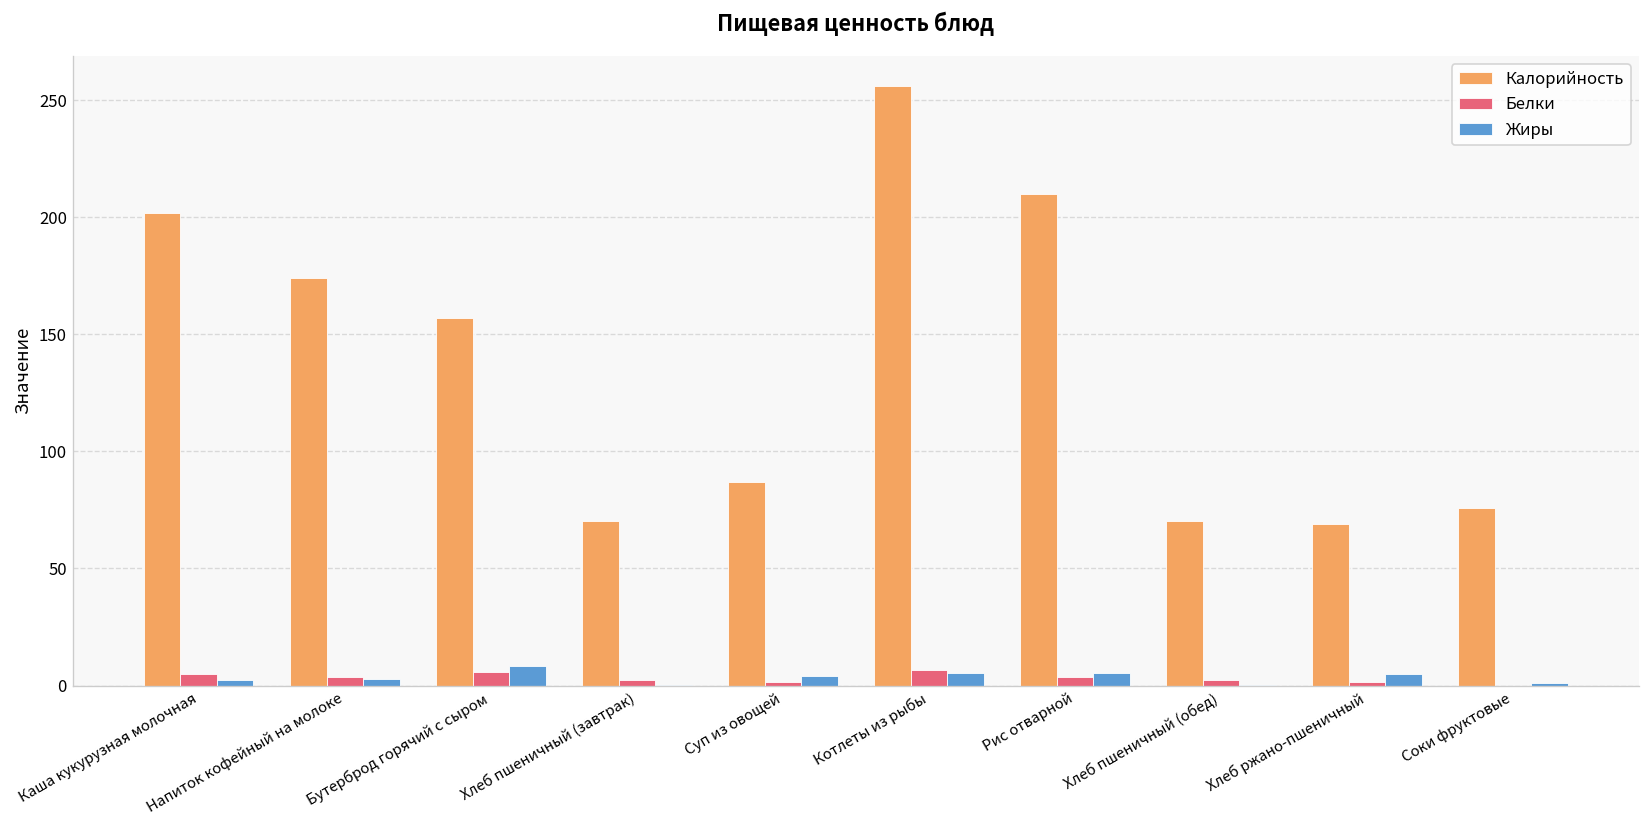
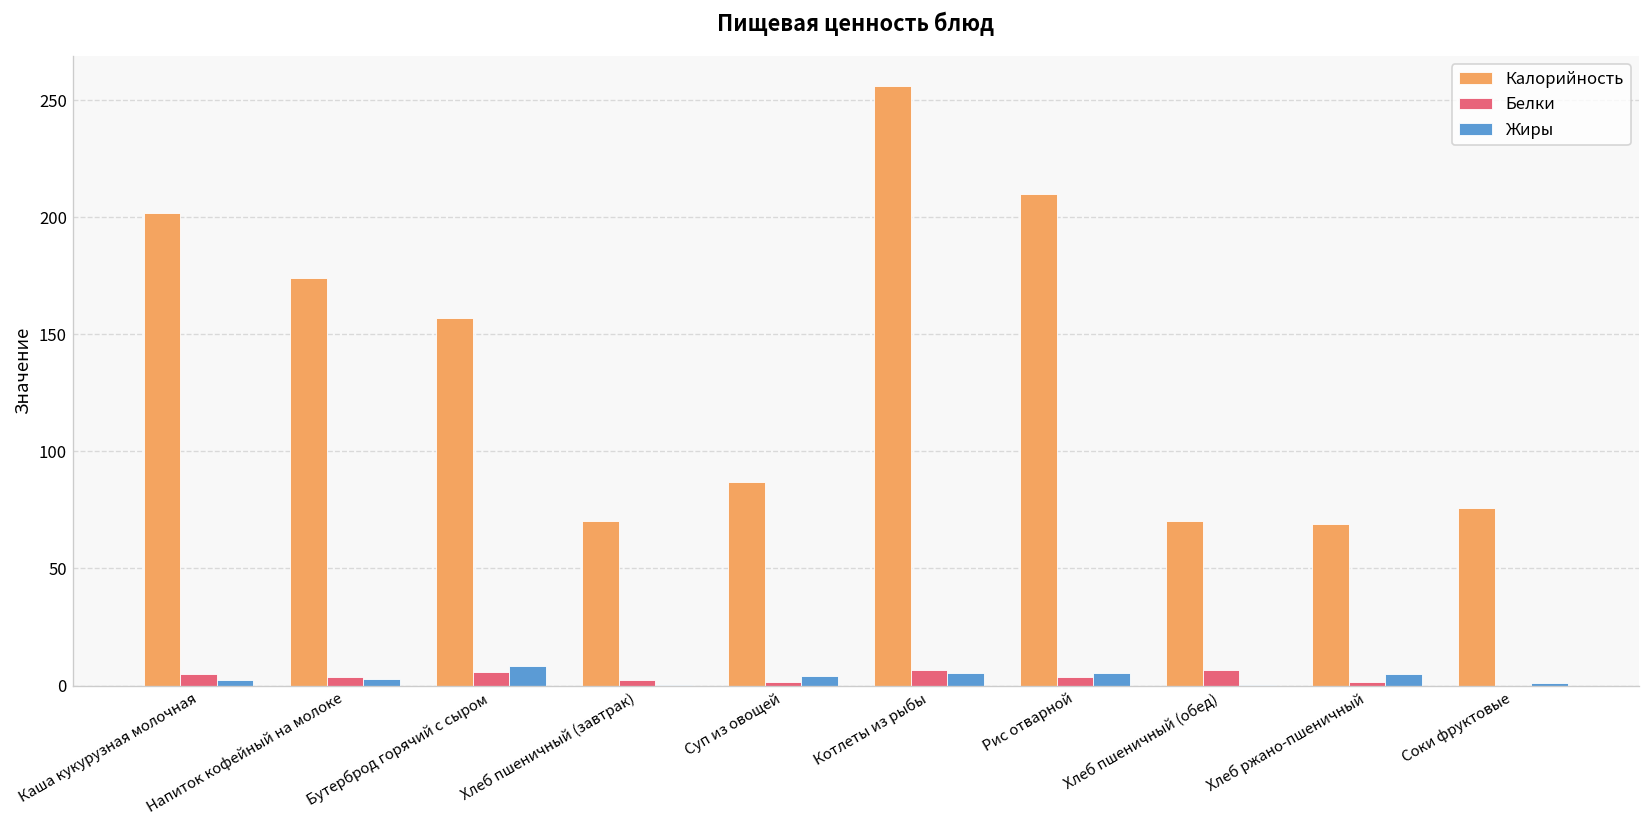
Белки, Хлеб пшеничный (обед): 2 -> 7
